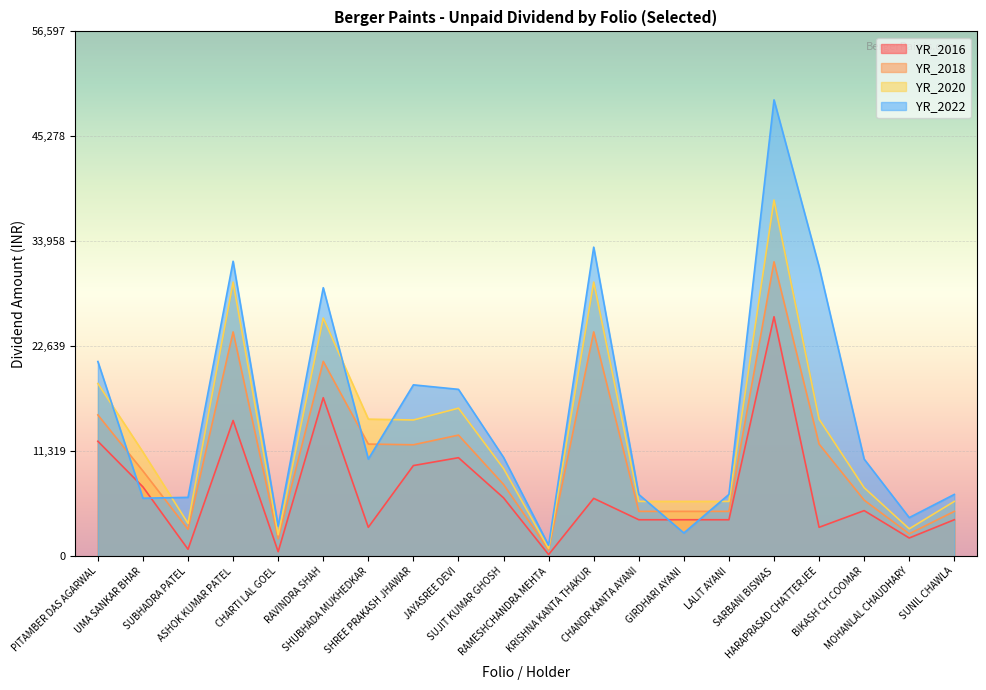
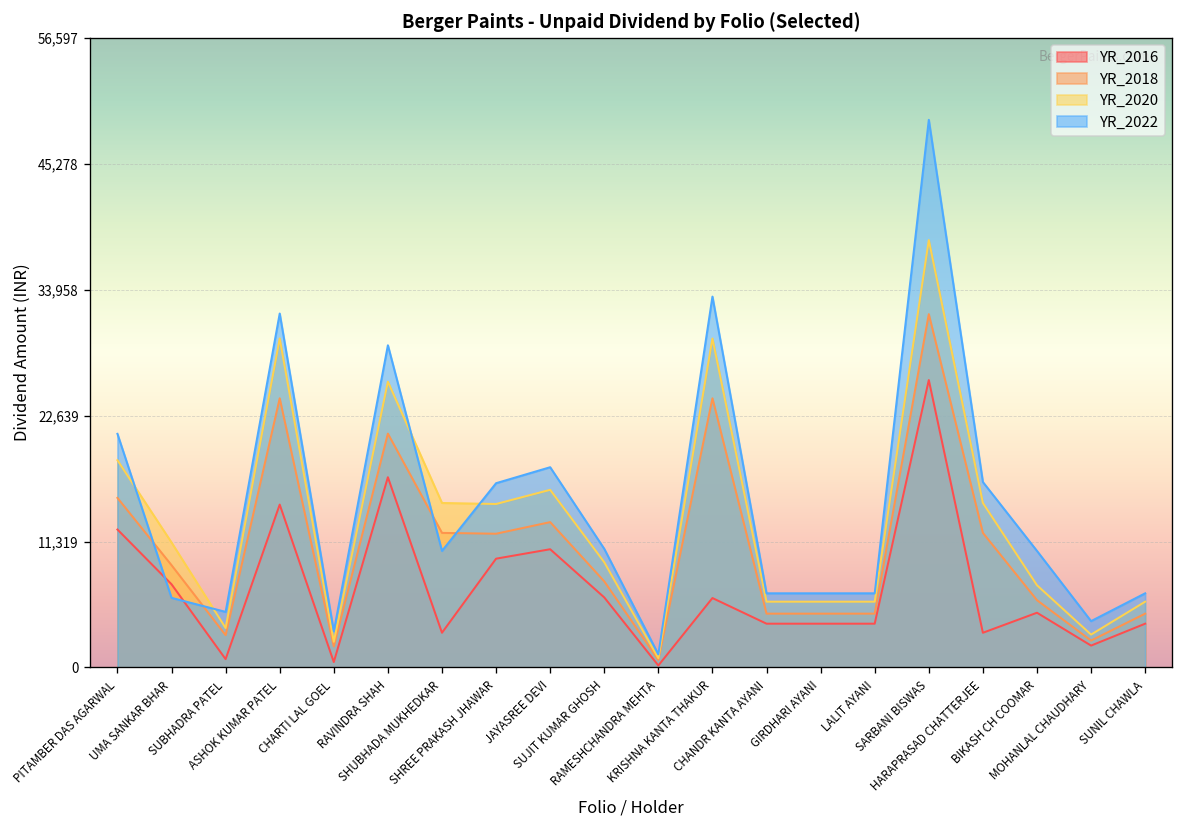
YR_2022, SUBHADRA PATEL: 6,000 -> 5,000
YR_2022, SHREE PRAKASH JHAWAR: 18,000 -> 17,000
YR_2022, GIRDHARI AYANI: 3,000 -> 7,000
YR_2022, HARAPRASAD CHATTERJEE: 31,000 -> 17,000
